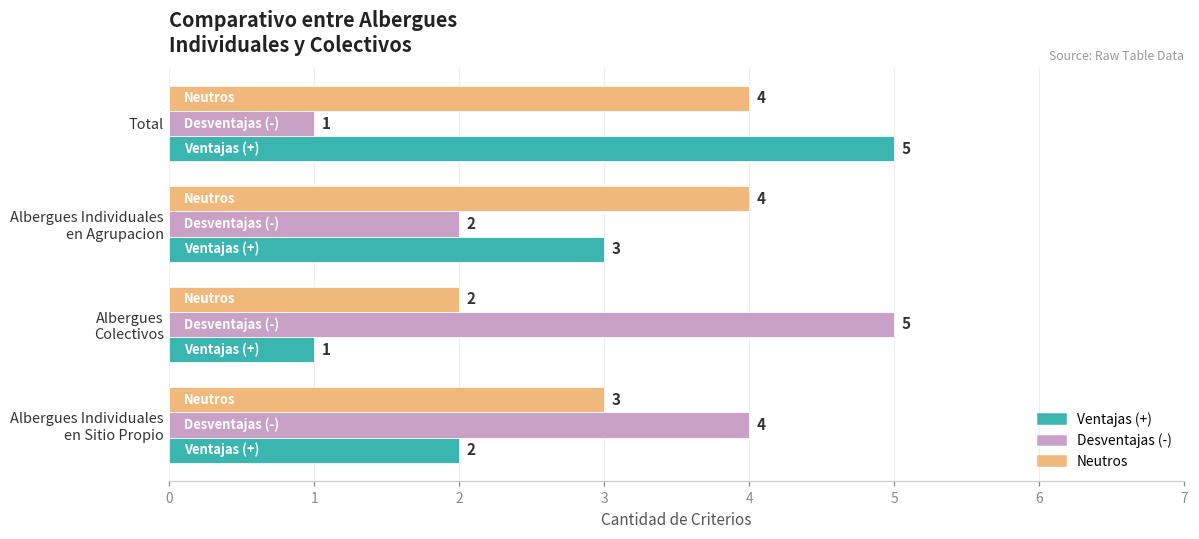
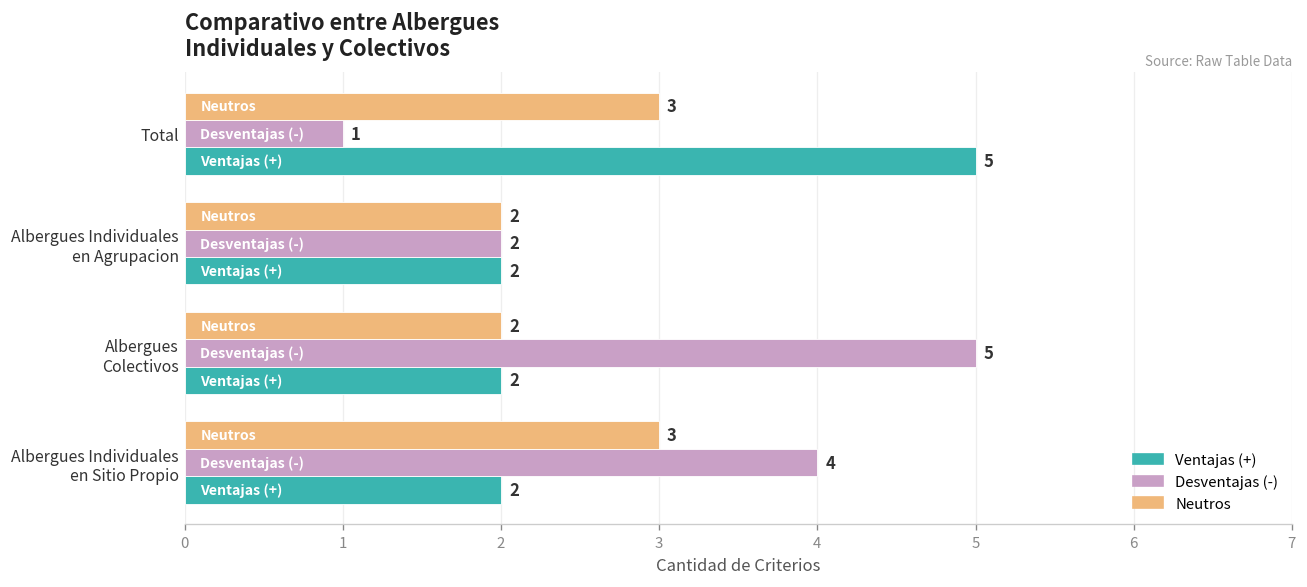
Neutros, Total: 4 -> 3
Neutros, Albergues Individuales en Agrupacion: 4 -> 2
Ventajas (+), Albergues Individuales en Agrupacion: 3 -> 2
Ventajas (+), Albergues Colectivos: 1 -> 2
